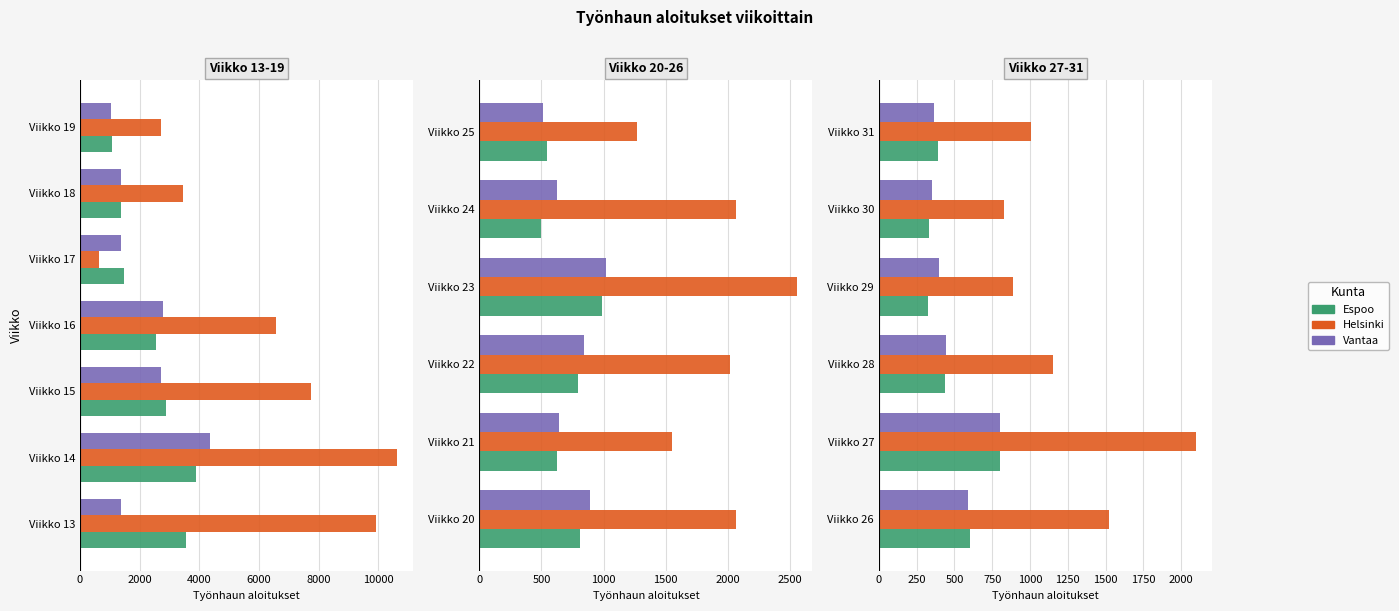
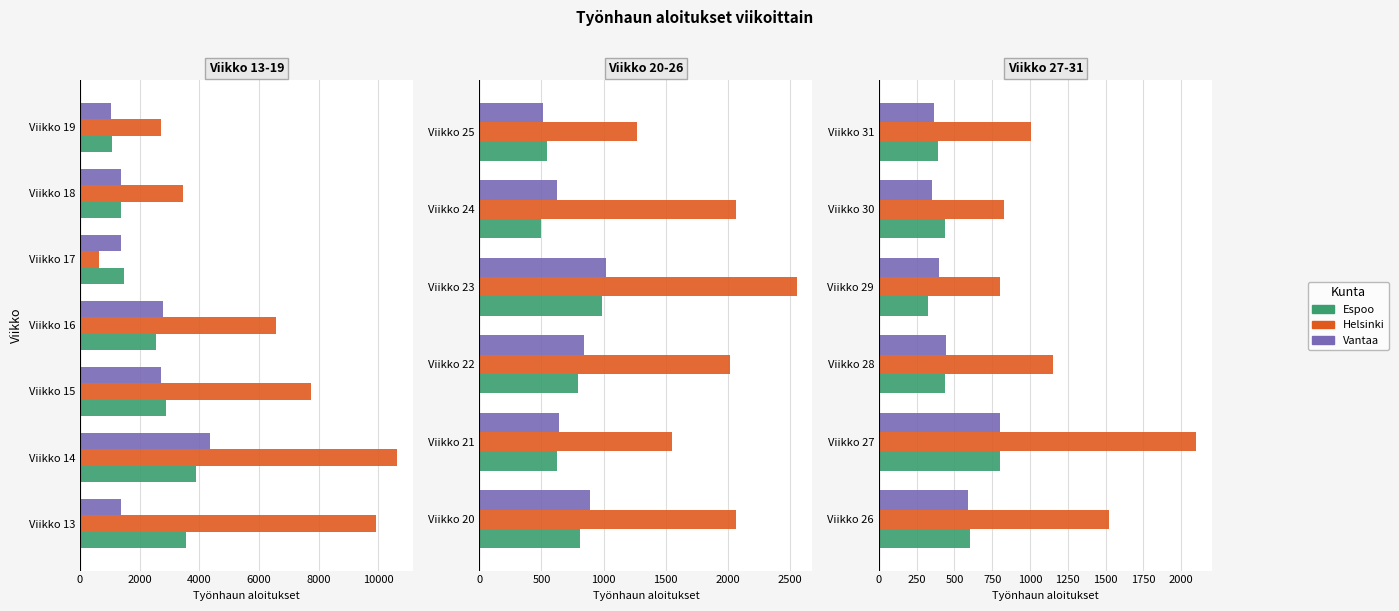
Viikko 27-31, Espoo, Viikko 30: 330 -> 440
Viikko 27-31, Helsinki, Viikko 29: 890 -> 800
